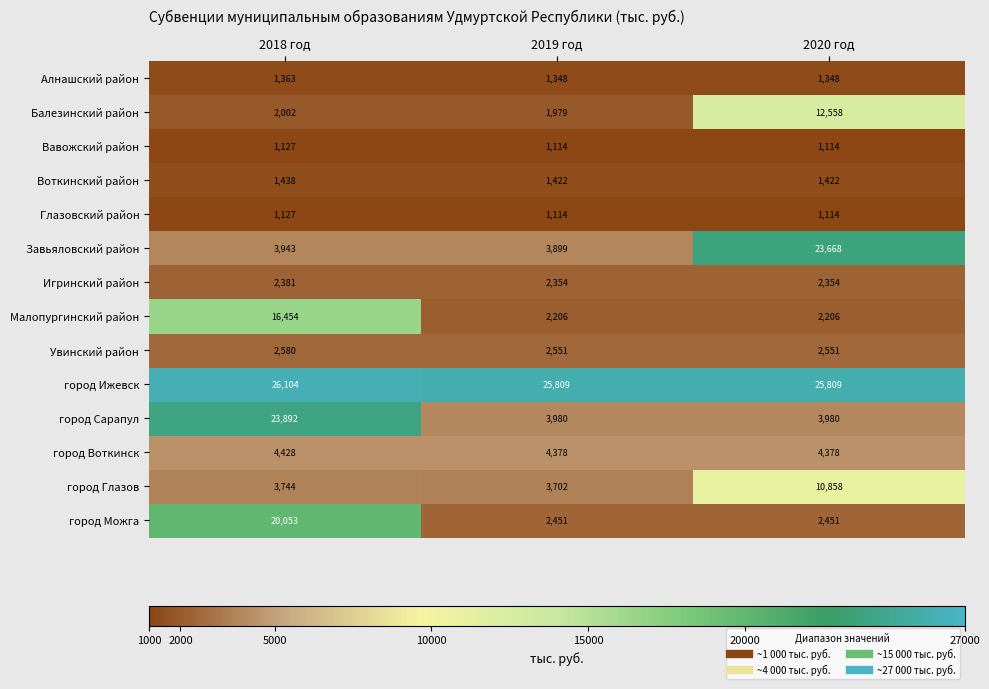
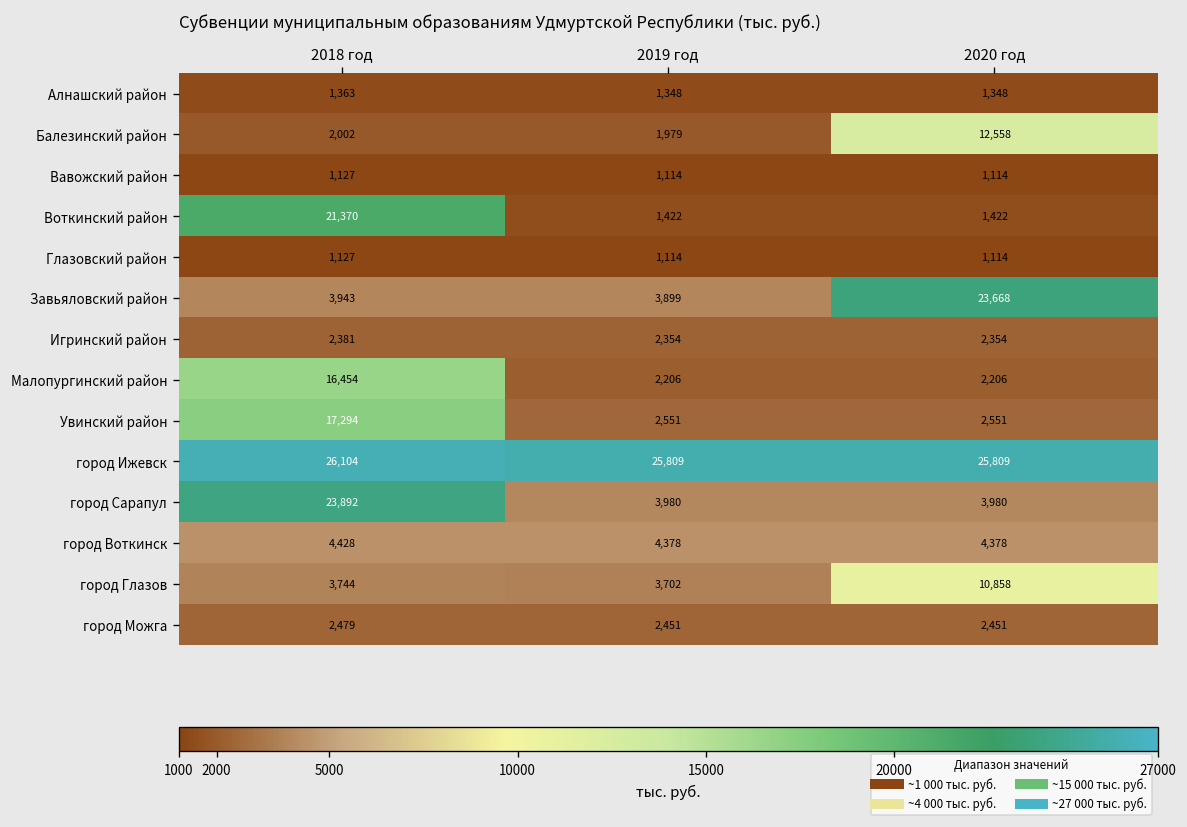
Воткинский район, 2018 год: 1,438 -> 21,370
Увинский район, 2018 год: 2,580 -> 17,294
город Можга, 2018 год: 20,053 -> 2,479
